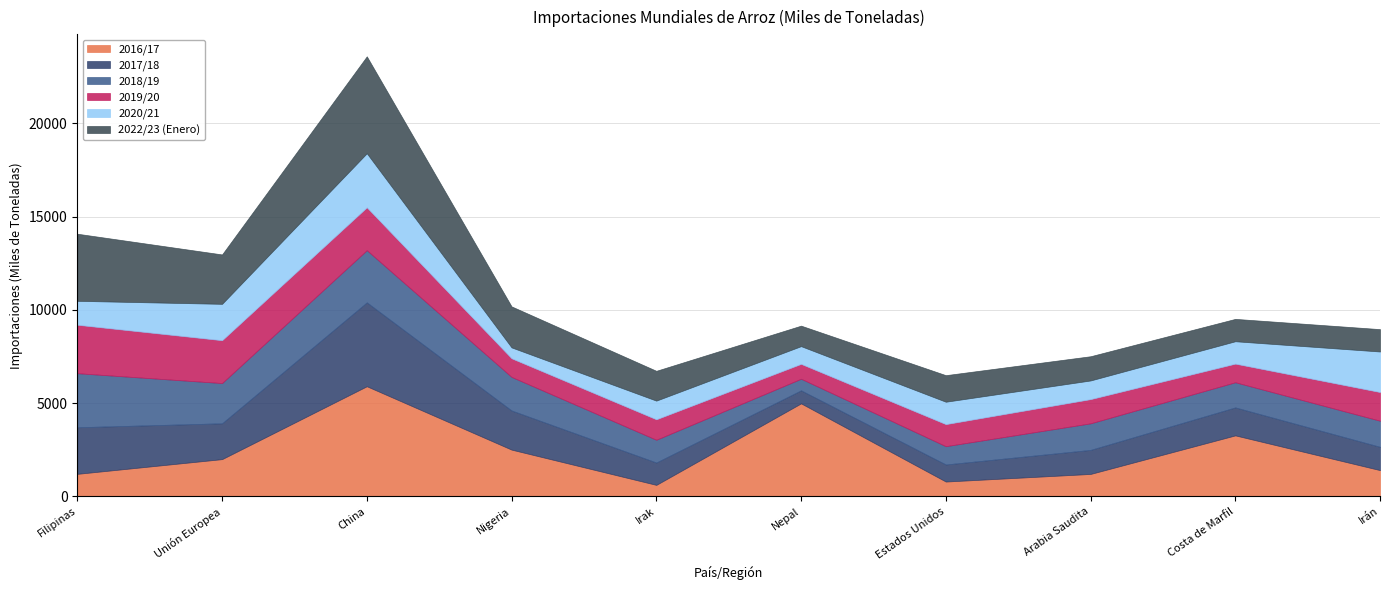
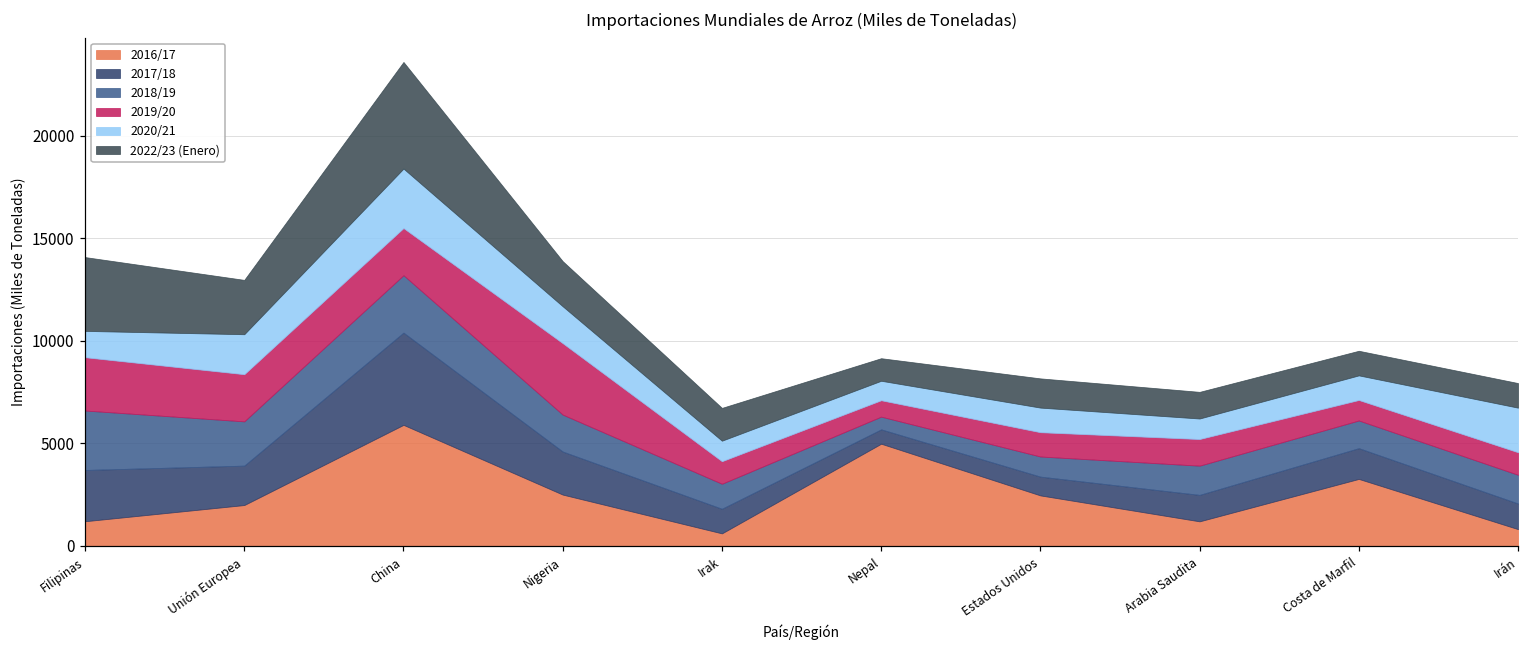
2019/20, Nigeria: 1000 -> 3500
2020/21, Nigeria: 600 -> 1800
2016/17, Estados Unidos: 800 -> 2500
2016/17, Irán: 1400 -> 800
2019/20, Irán: 1500 -> 1100
